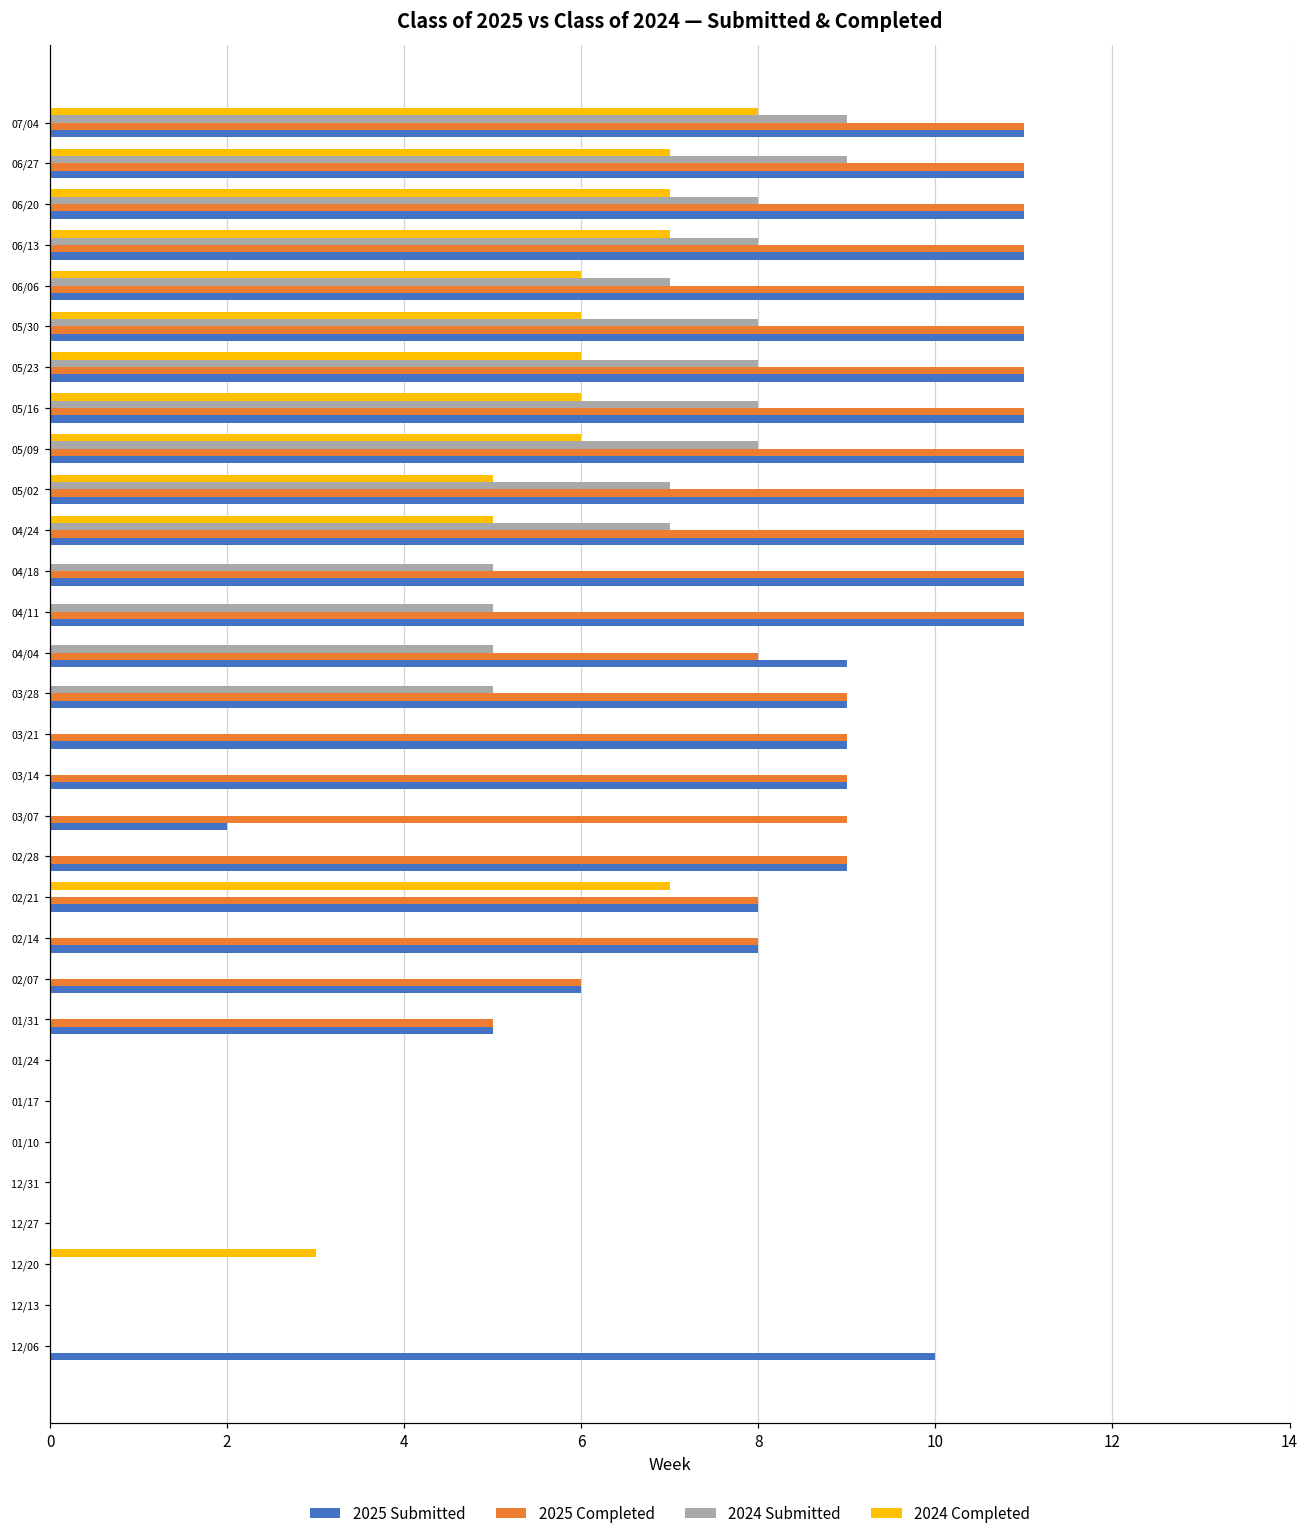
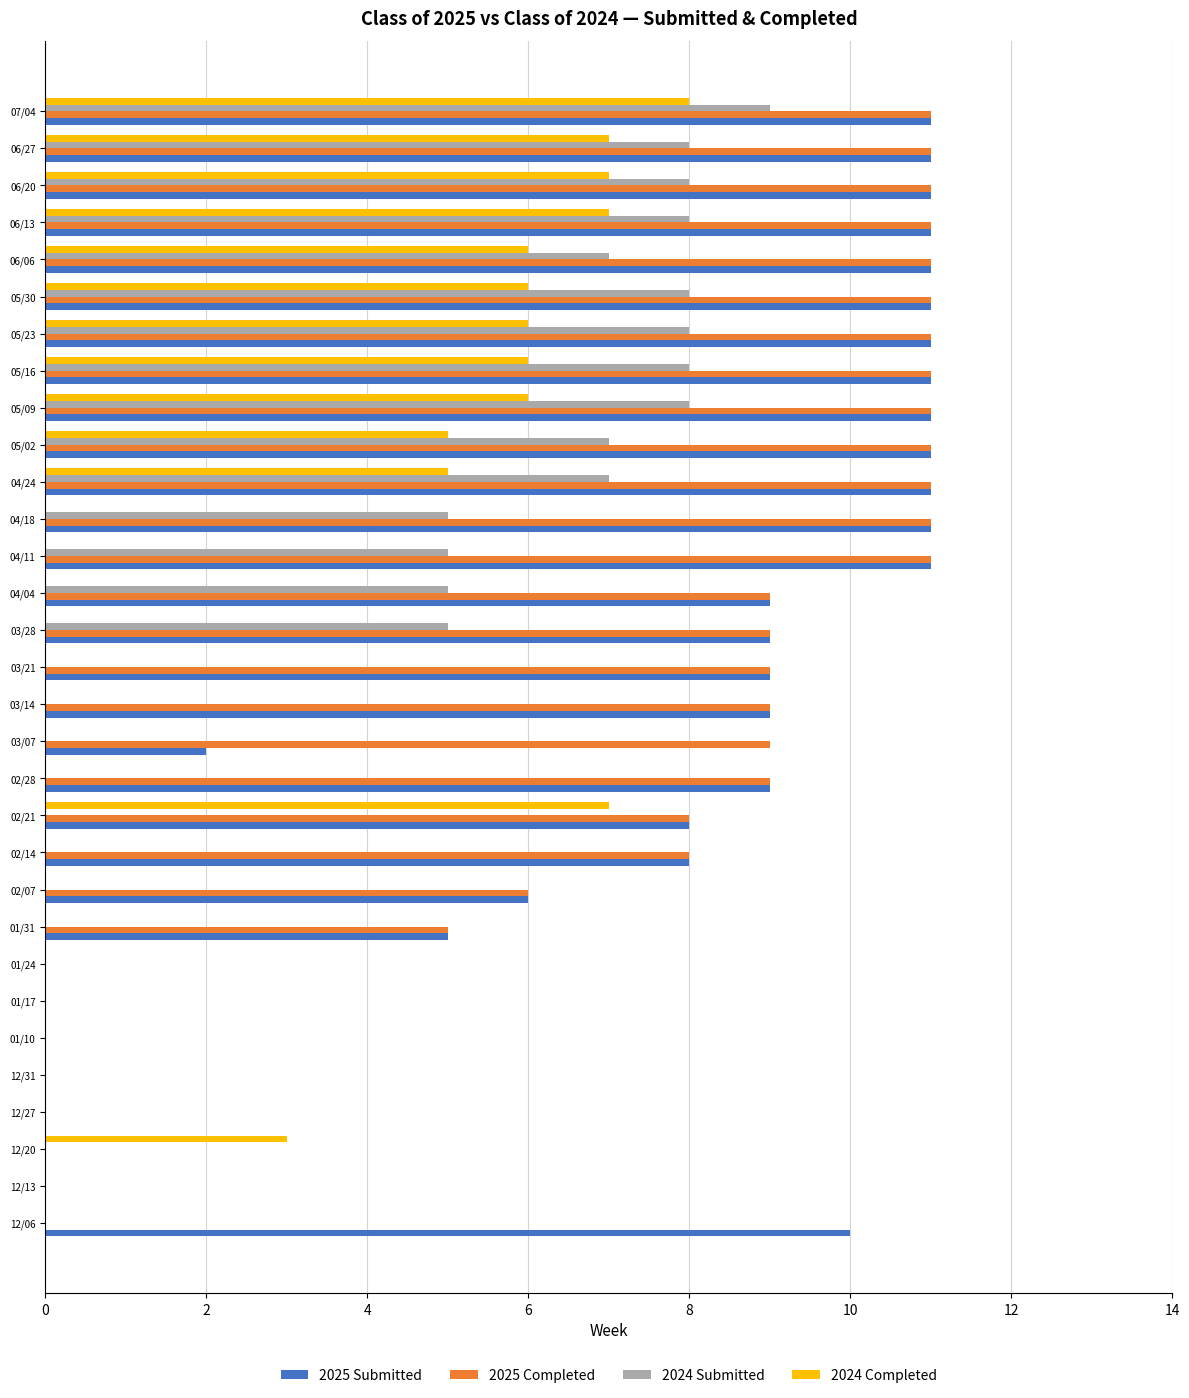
2024 Submitted, 06/27: 9 -> 8
2025 Completed, 04/04: 8 -> 9
